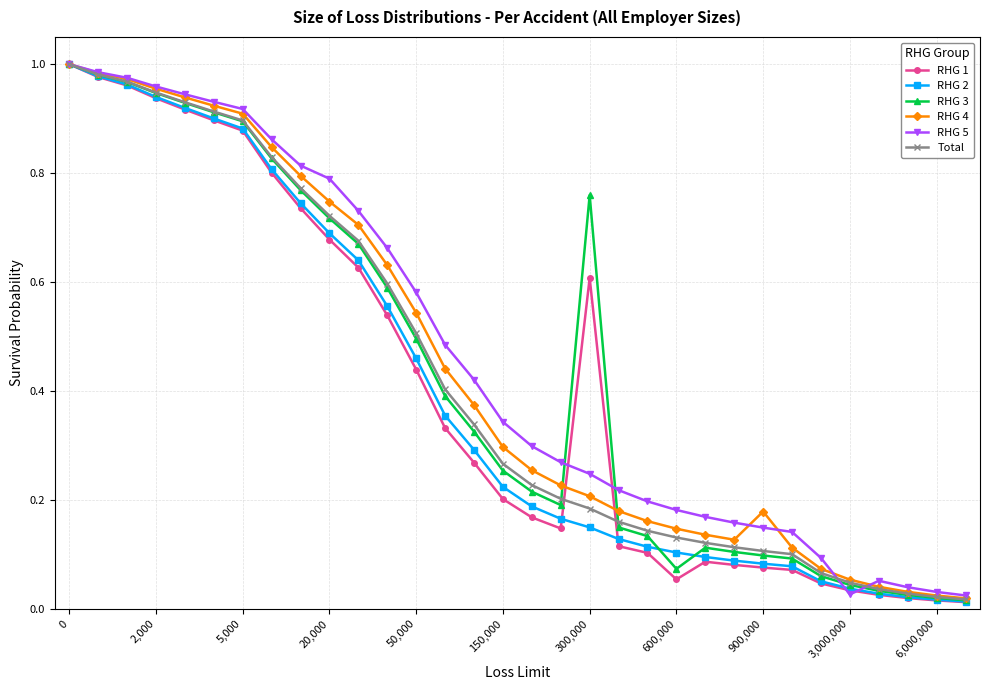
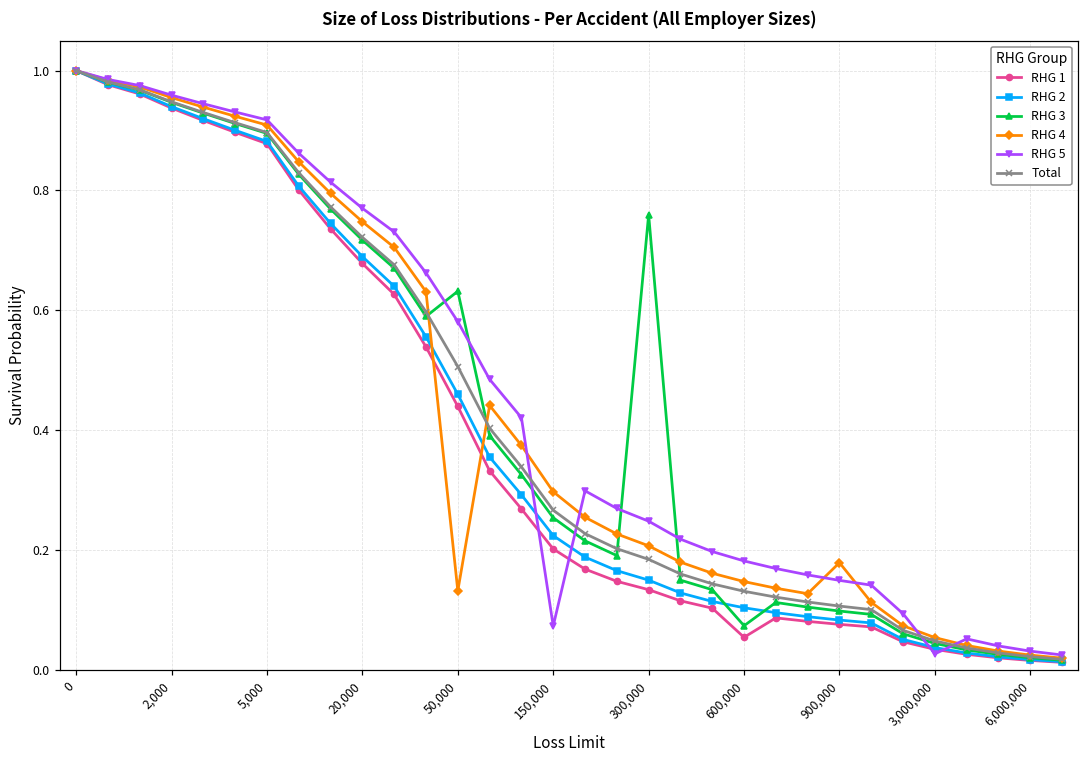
RHG 5, 20,000: 0.79 -> 0.77
RHG 3, 50,000: 0.50 -> 0.63
RHG 4, 50,000: 0.54 -> 0.13
RHG 5, 150,000: 0.34 -> 0.07
RHG 1, 300,000: 0.61 -> 0.13
